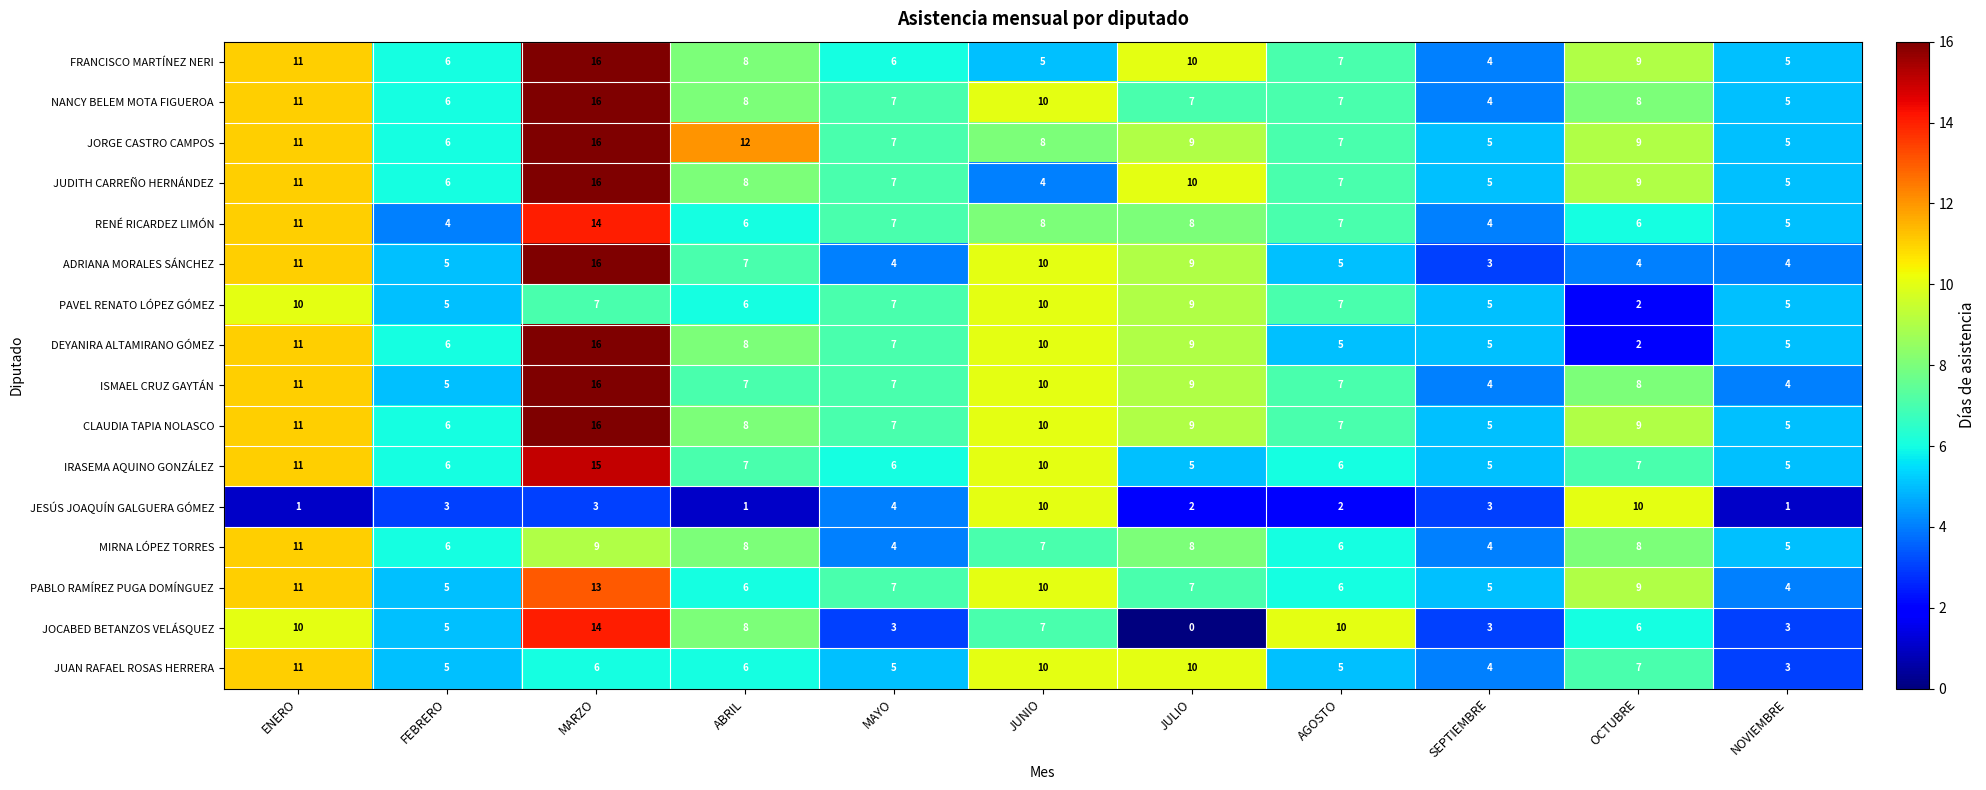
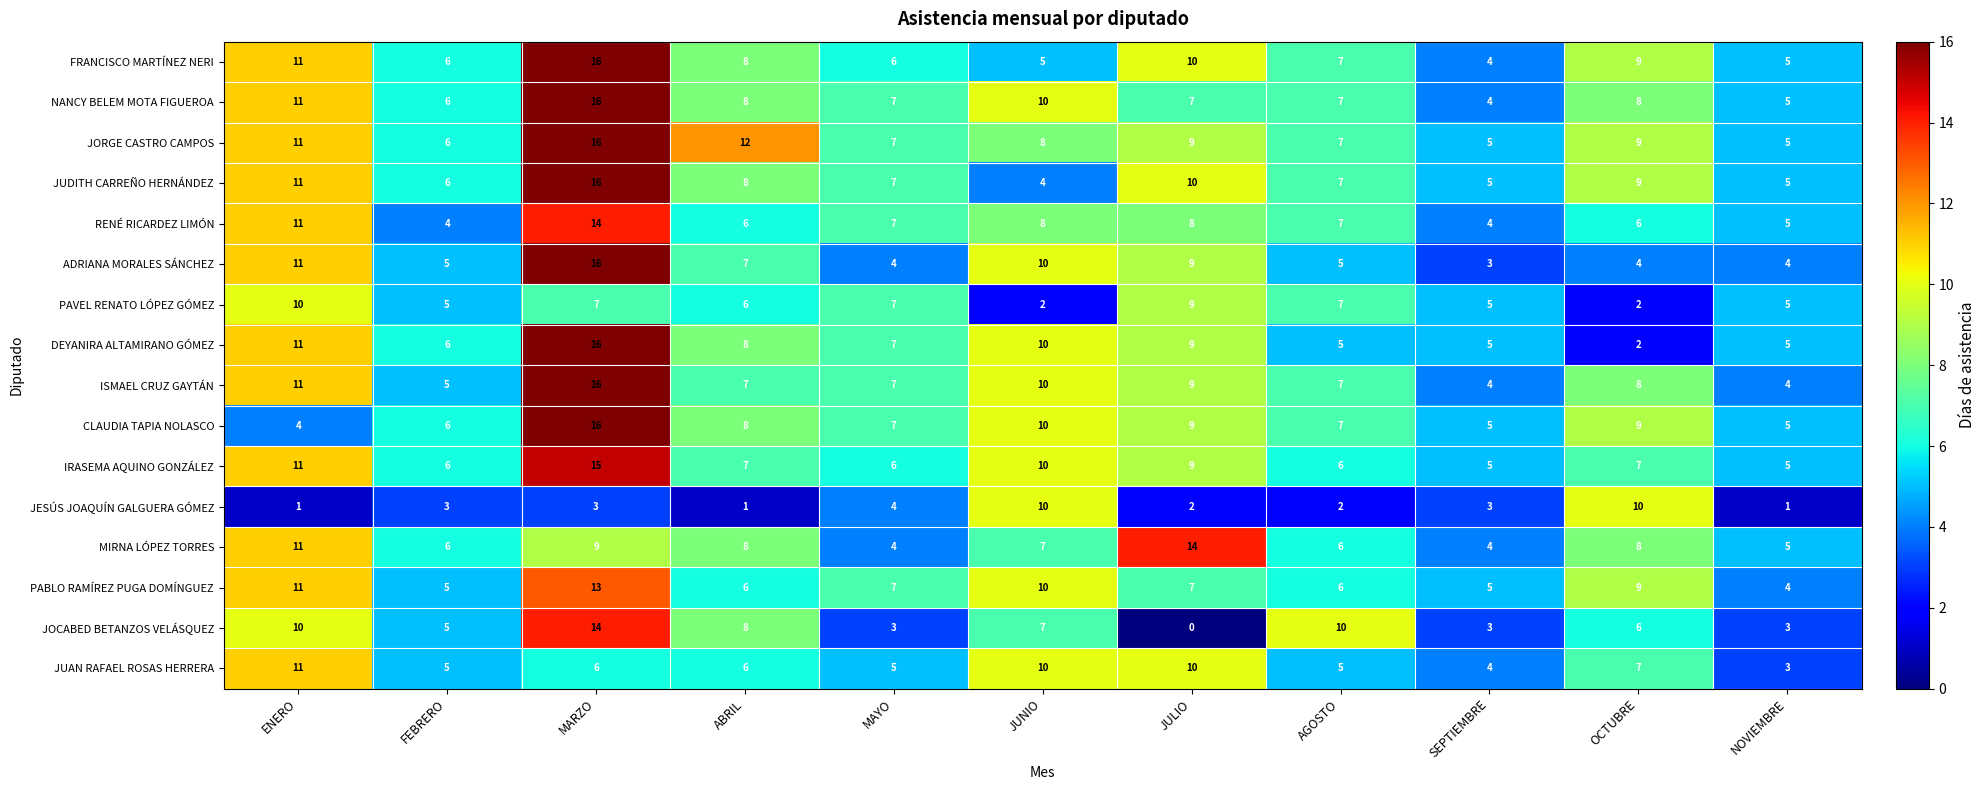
PAVEL RENATO LÓPEZ GÓMEZ, JUNIO: 10 -> 2
CLAUDIA TAPIA NOLASCO, ENERO: 11 -> 4
IRASEMA AQUINO GONZÁLEZ, JULIO: 5 -> 9
MIRNA LÓPEZ TORRES, JULIO: 8 -> 14
